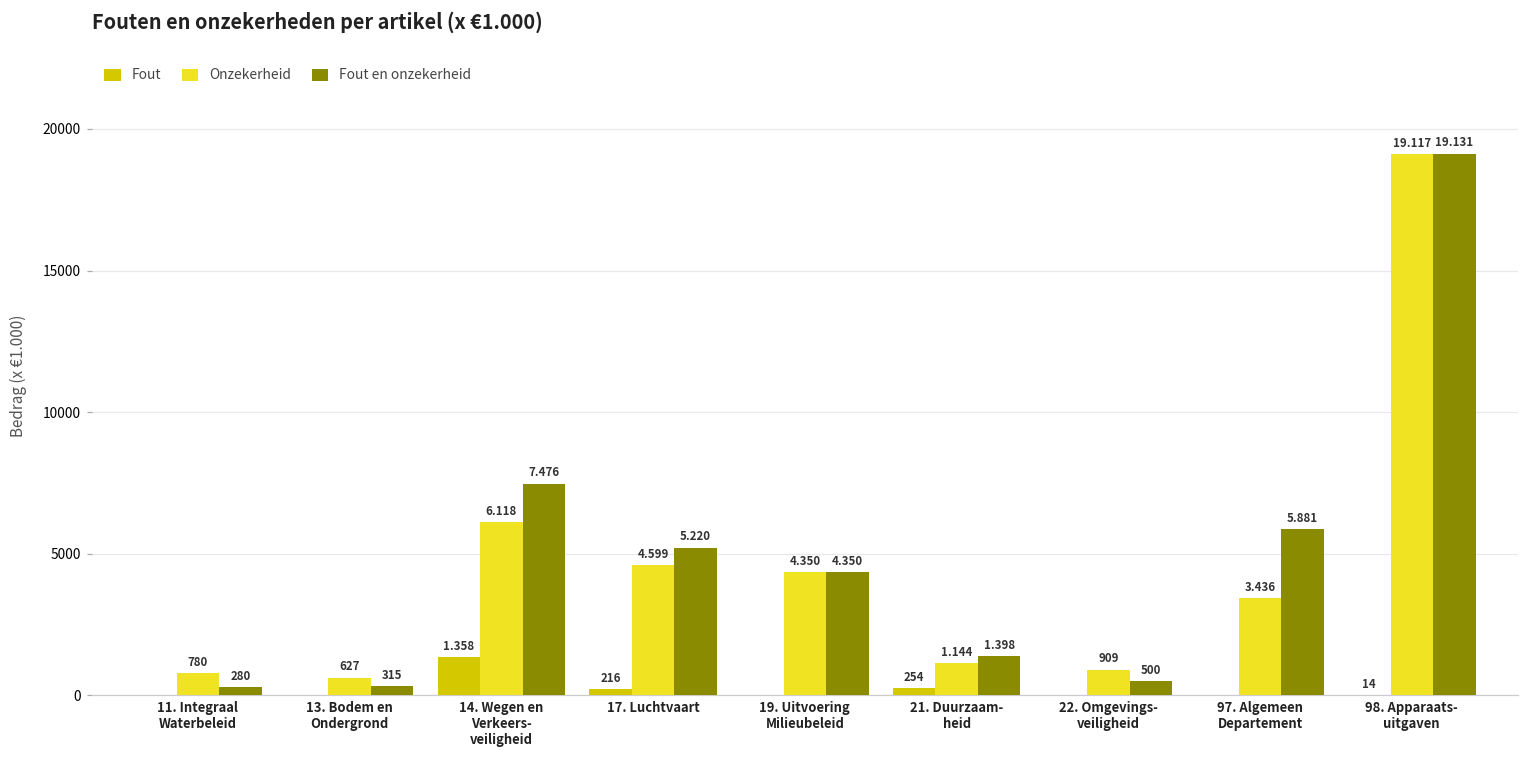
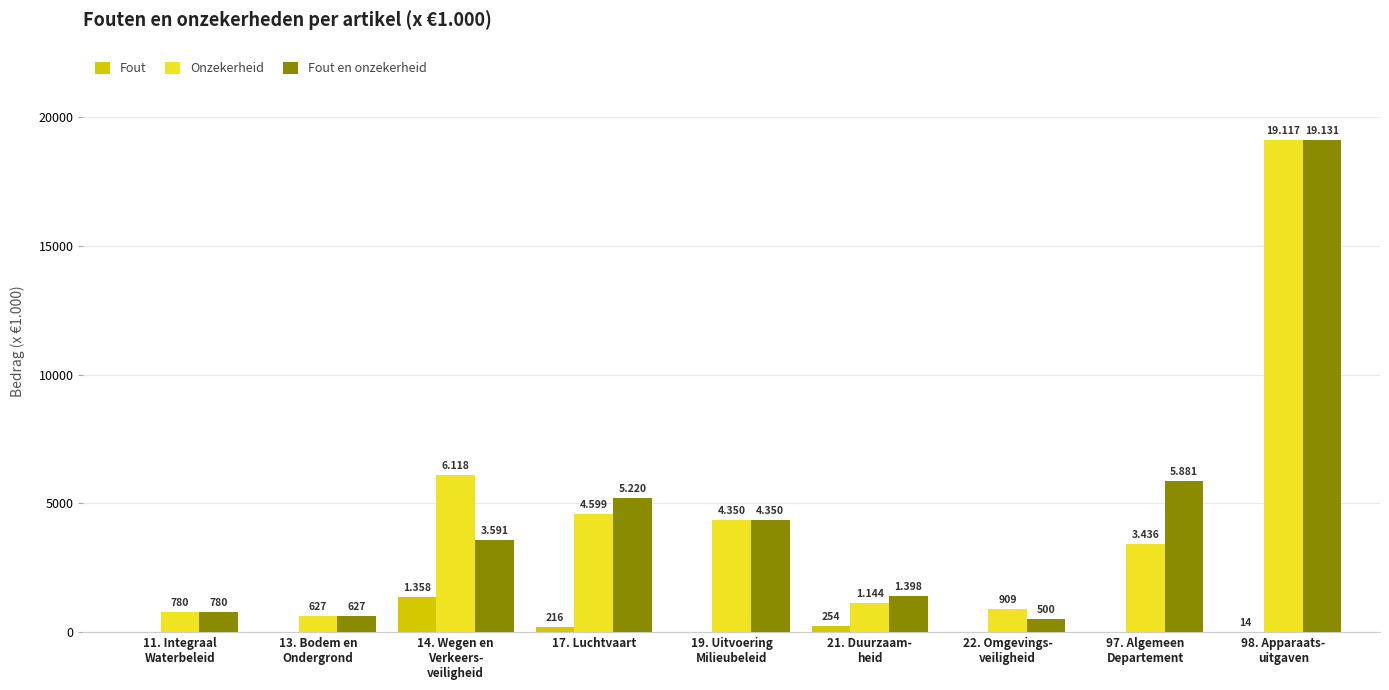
Fout en onzekerheid, 11. Integraal Waterbeleid: 280 -> 780
Fout en onzekerheid, 13. Bodem en Ondergrond: 315 -> 627
Fout en onzekerheid, 14. Wegen en Verkeers- veiligheid: 7.476 -> 3.591
